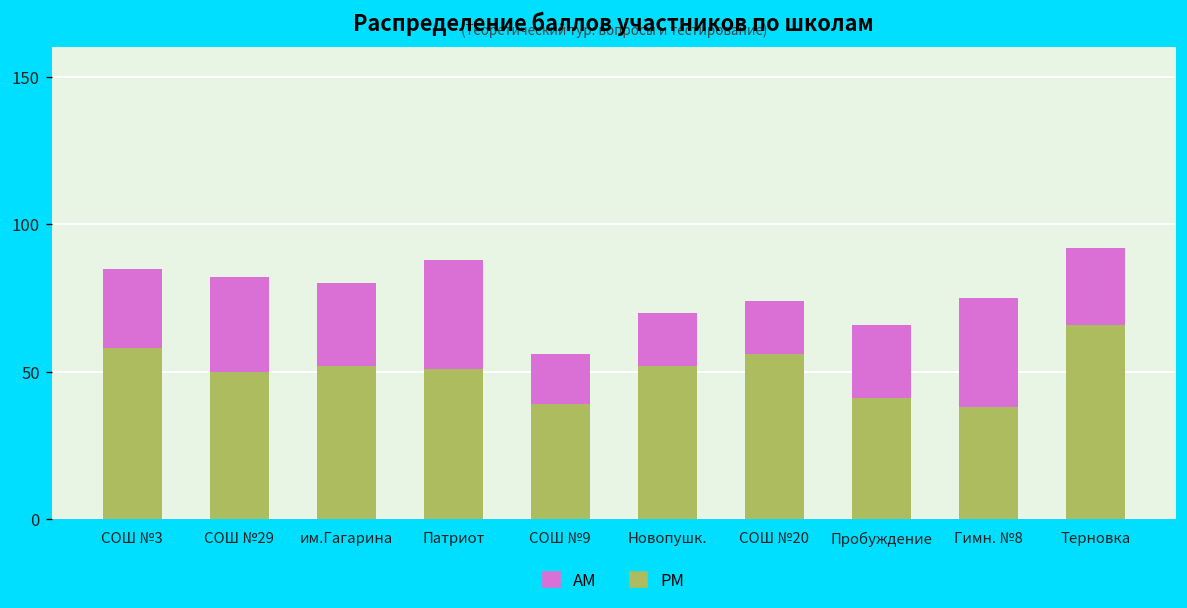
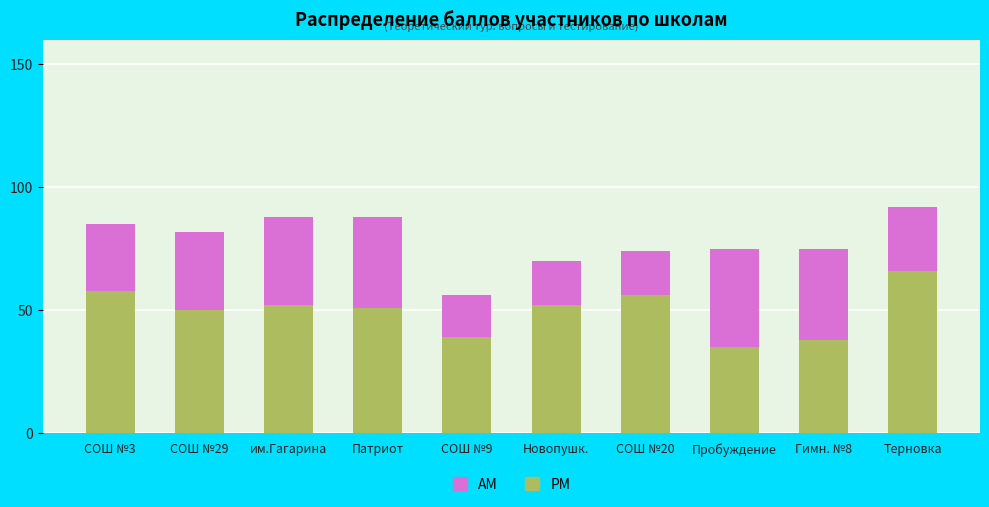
AM, им.Гагарина: 28 -> 36
PM, Пробуждение: 41 -> 35
AM, Пробуждение: 25 -> 40
